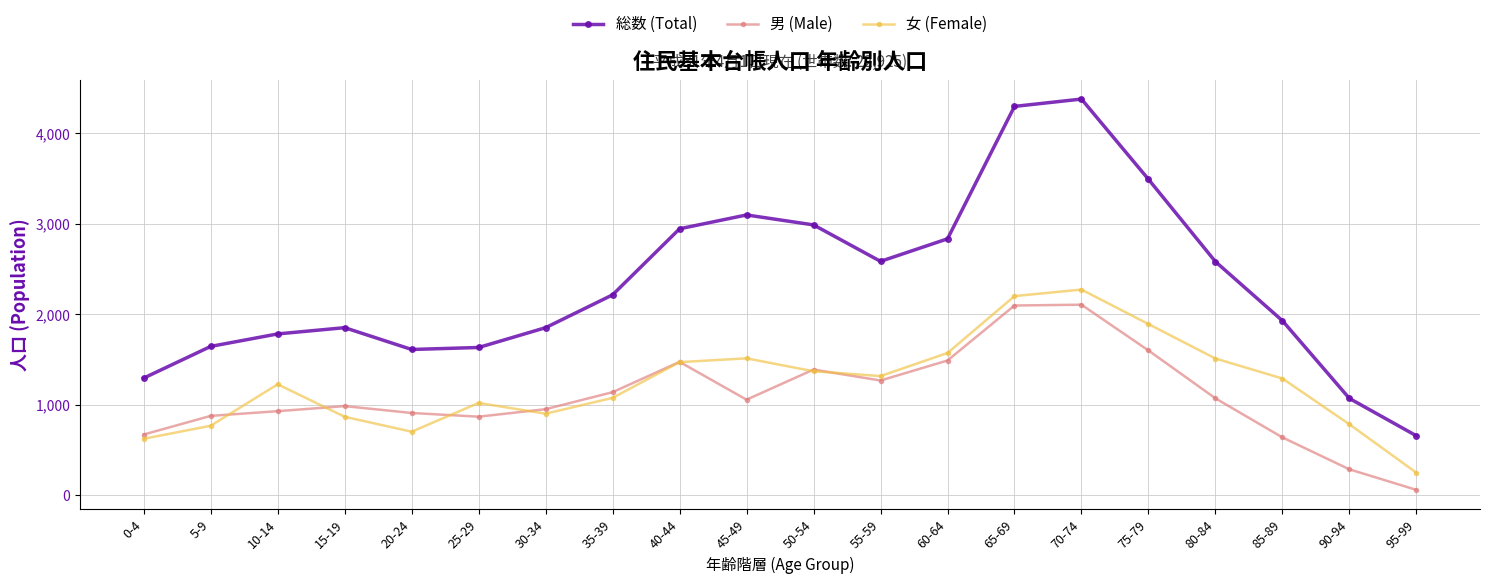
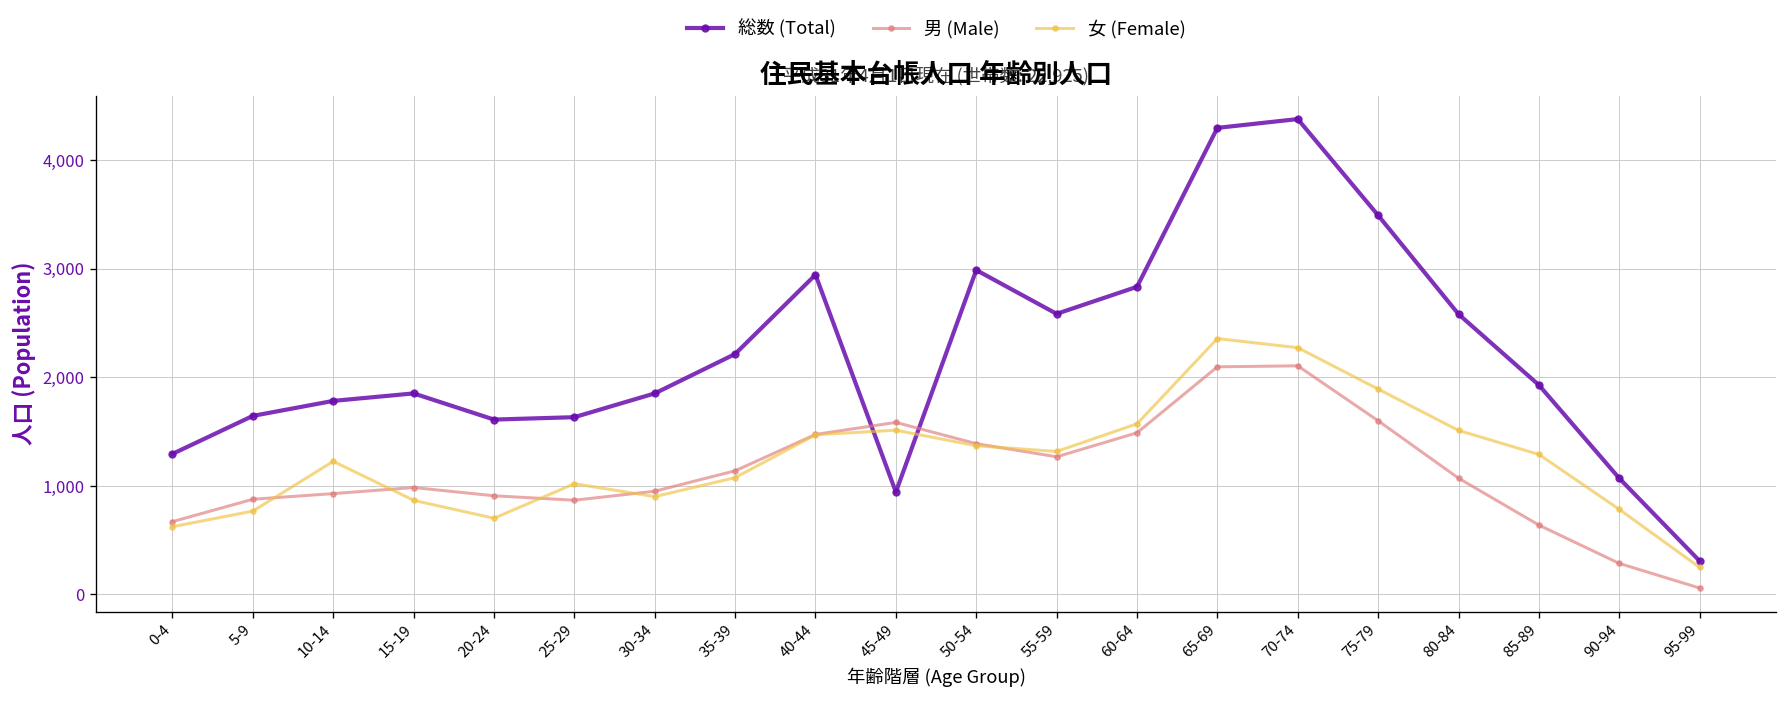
総数 (Total), 45-49: 3,100 -> 900
男 (Male), 45-49: 1,100 -> 1,600
女 (Female), 65-69: 2,200 -> 2,400
総数 (Total), 95-99: 700 -> 300
